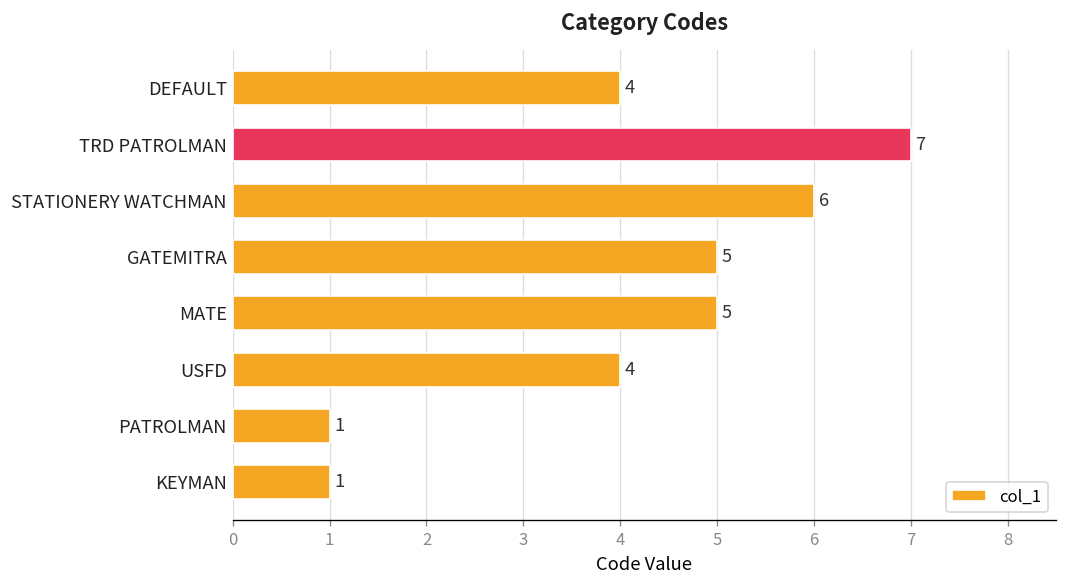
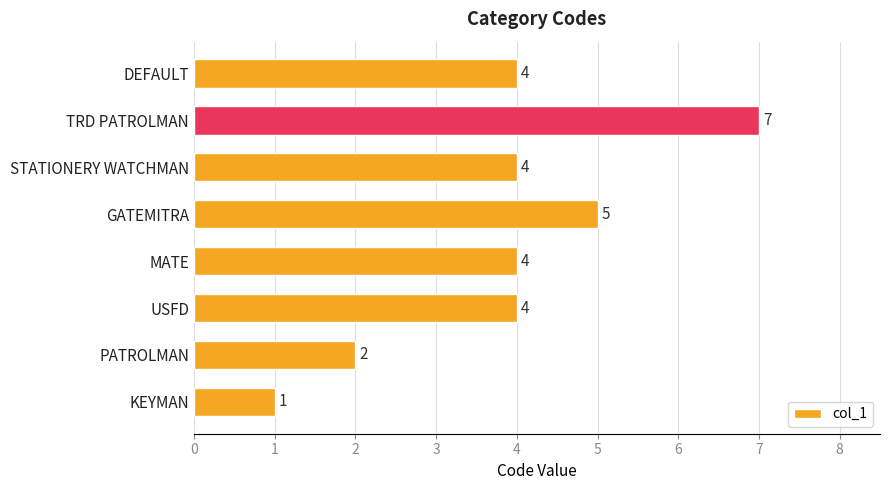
STATIONERY WATCHMAN: 6 -> 4
MATE: 5 -> 4
PATROLMAN: 1 -> 2
